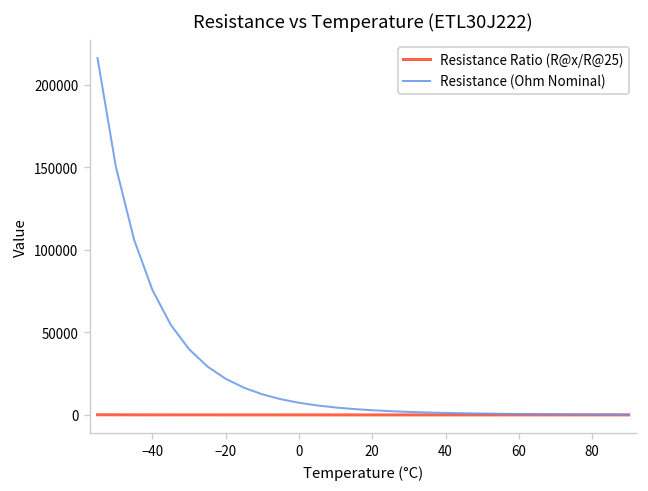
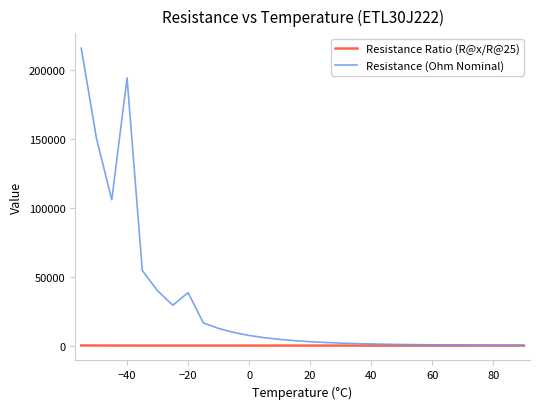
Resistance (Ohm Nominal), −40: 76000 -> 194000
Resistance (Ohm Nominal), −20: 22000 -> 38000
